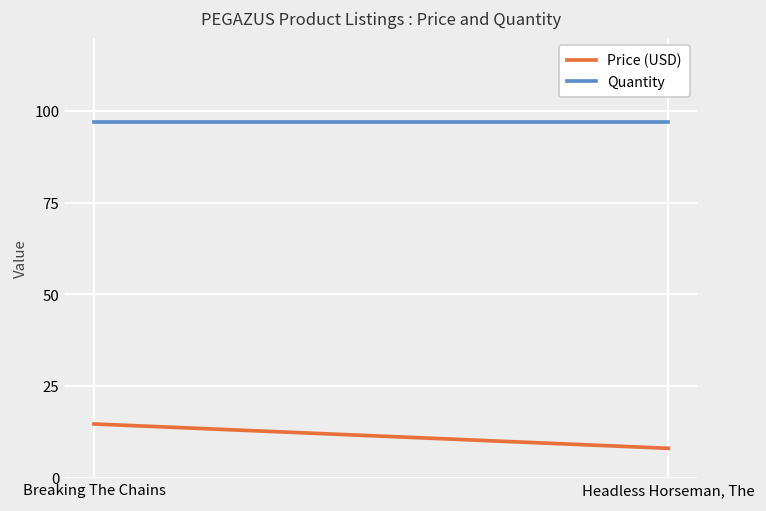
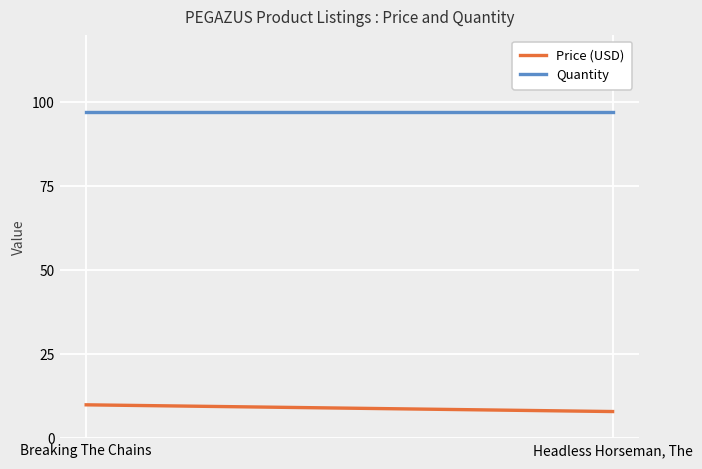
Price (USD), Breaking The Chains: 15 -> 10
